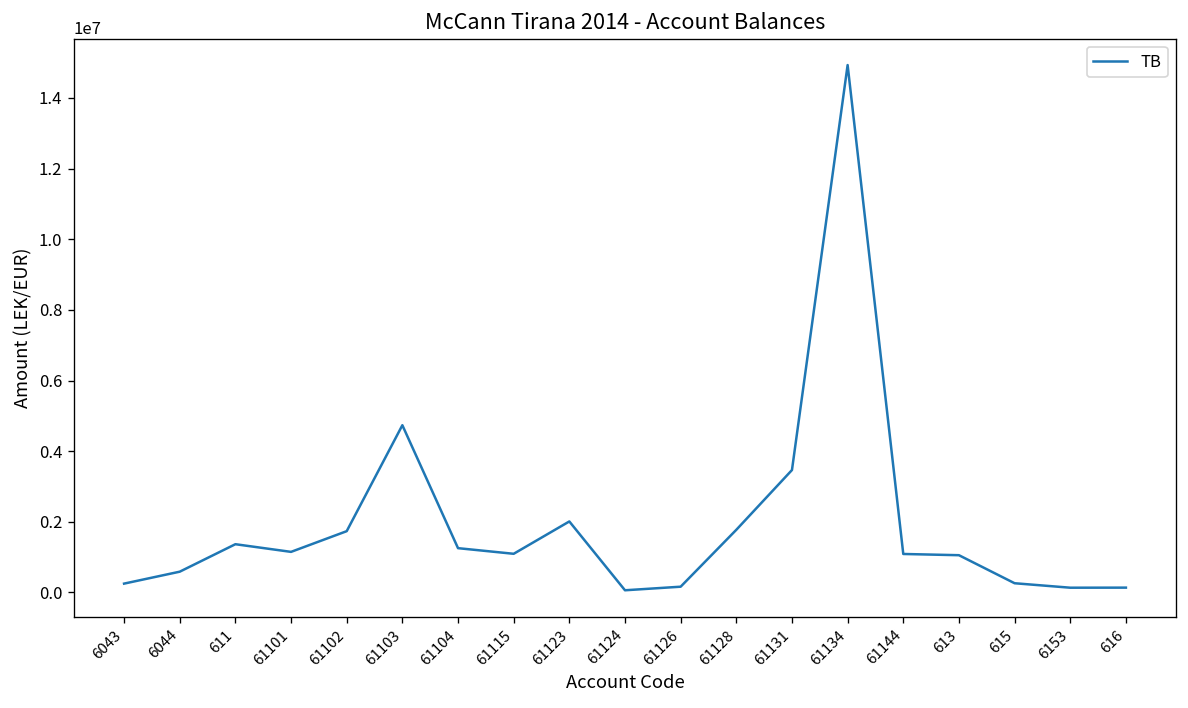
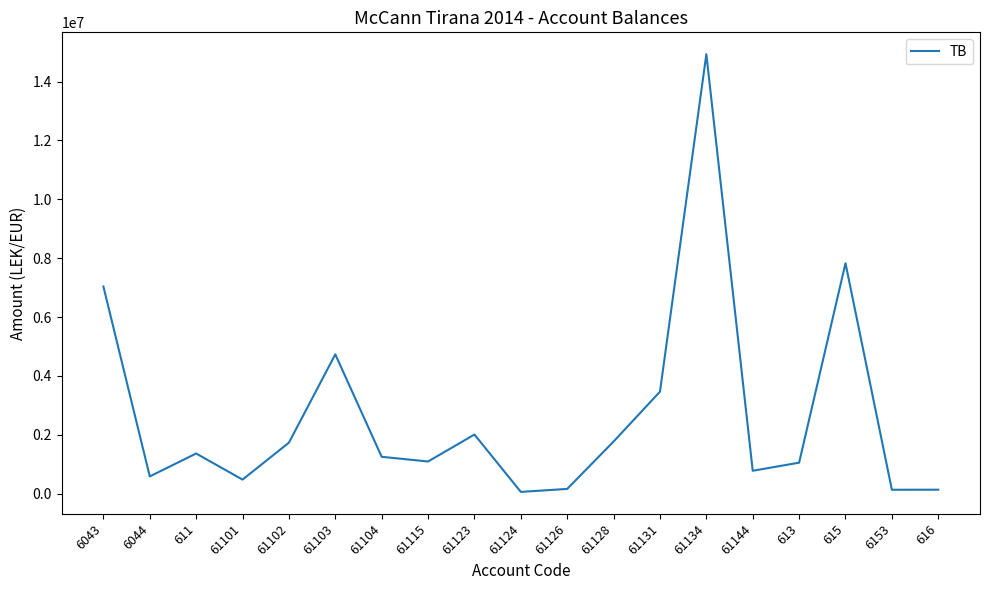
6043: 300000 -> 7000000
61101: 1100000 -> 500000
61144: 1100000 -> 800000
615: 300000 -> 7800000
